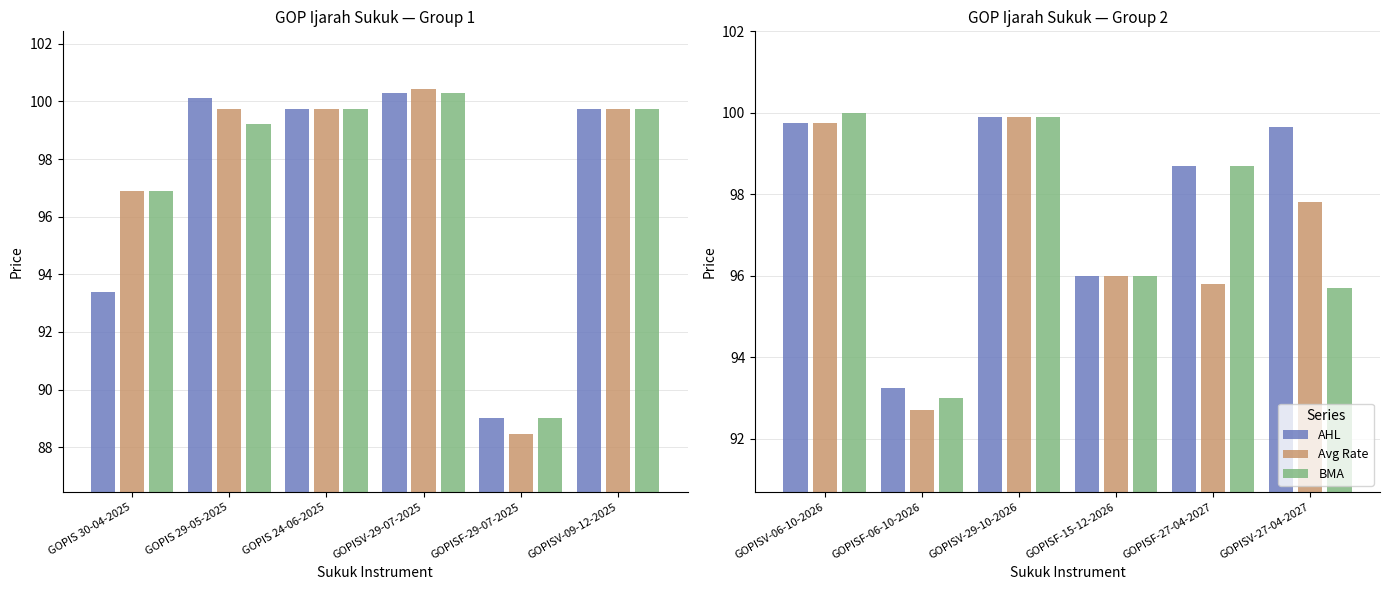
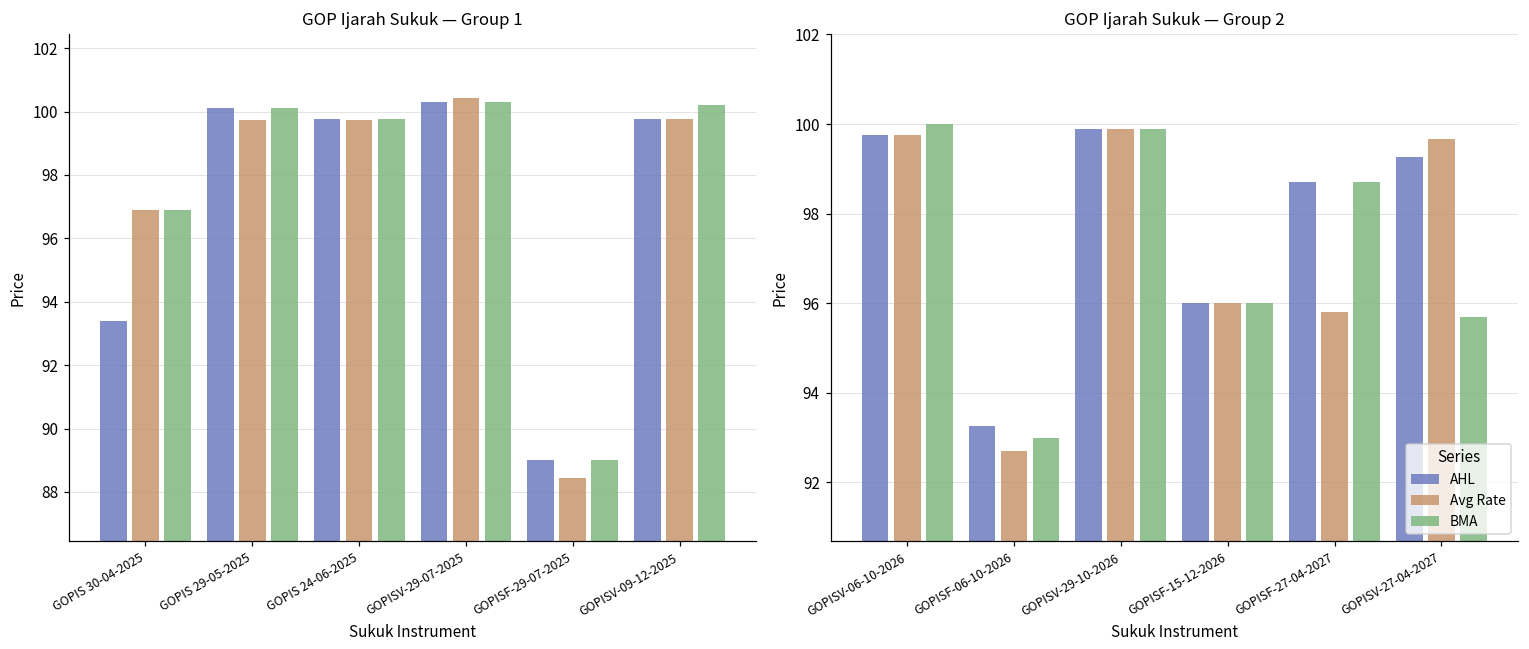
GOP Ijarah Sukuk — Group 1, BMA, GOPIS 29-05-2025: 99.2 -> 100.1
GOP Ijarah Sukuk — Group 1, BMA, GOPISV-09-12-2025: 99.8 -> 100.2
GOP Ijarah Sukuk — Group 2, AHL, GOPISV-27-04-2027: 99.7 -> 99.3
GOP Ijarah Sukuk — Group 2, Avg Rate, GOPISV-27-04-2027: 97.8 -> 99.7
